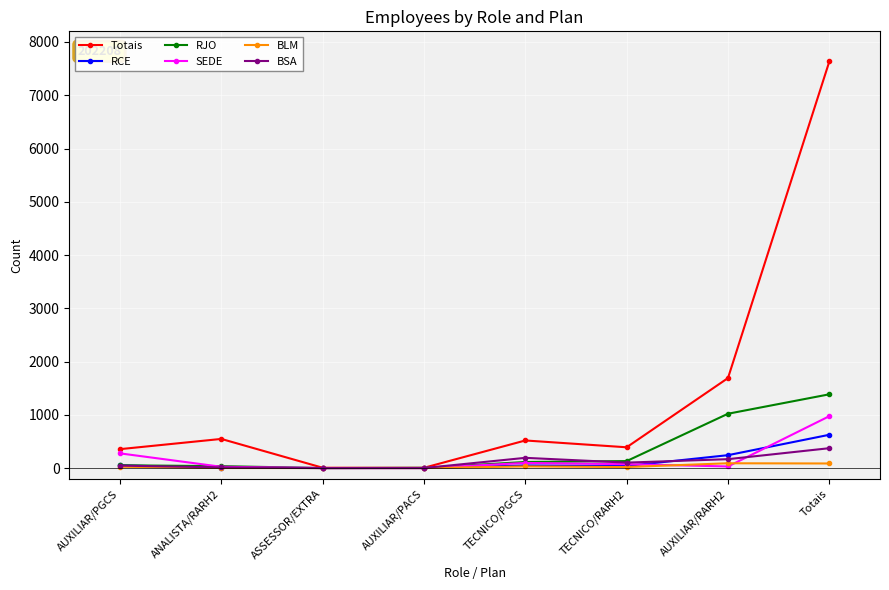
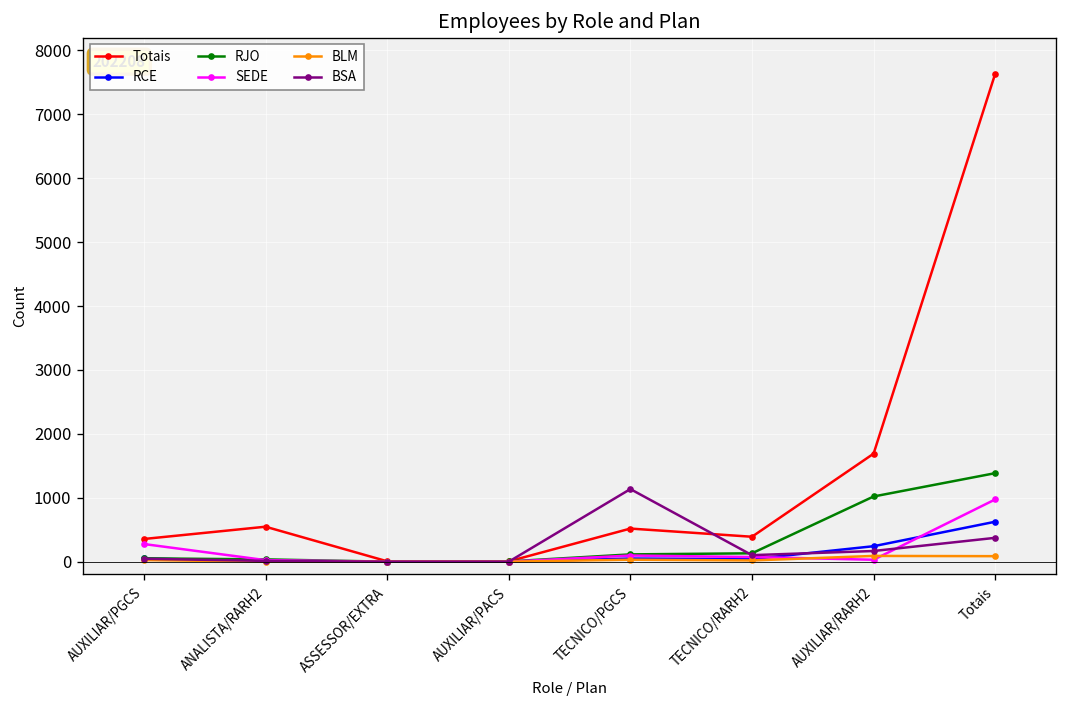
BSA, TECNICO/PGCS: 200 -> 1100
